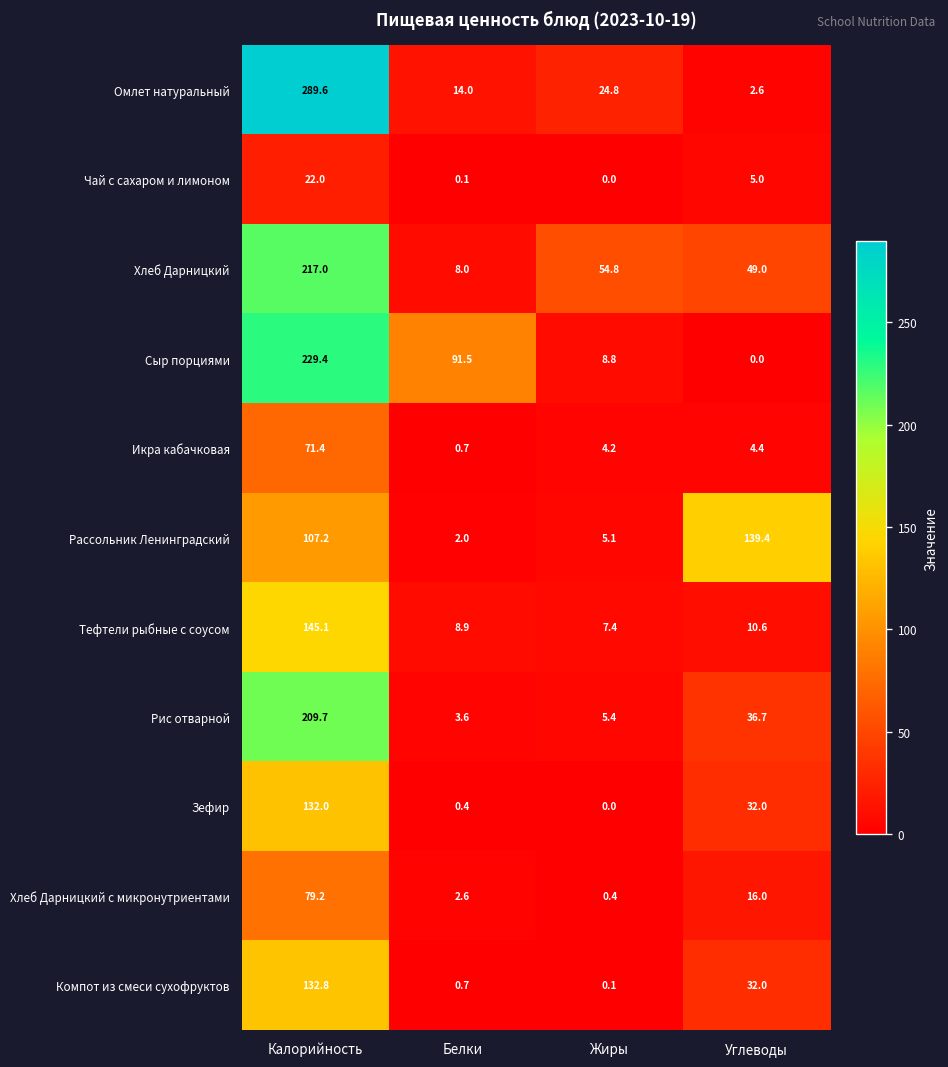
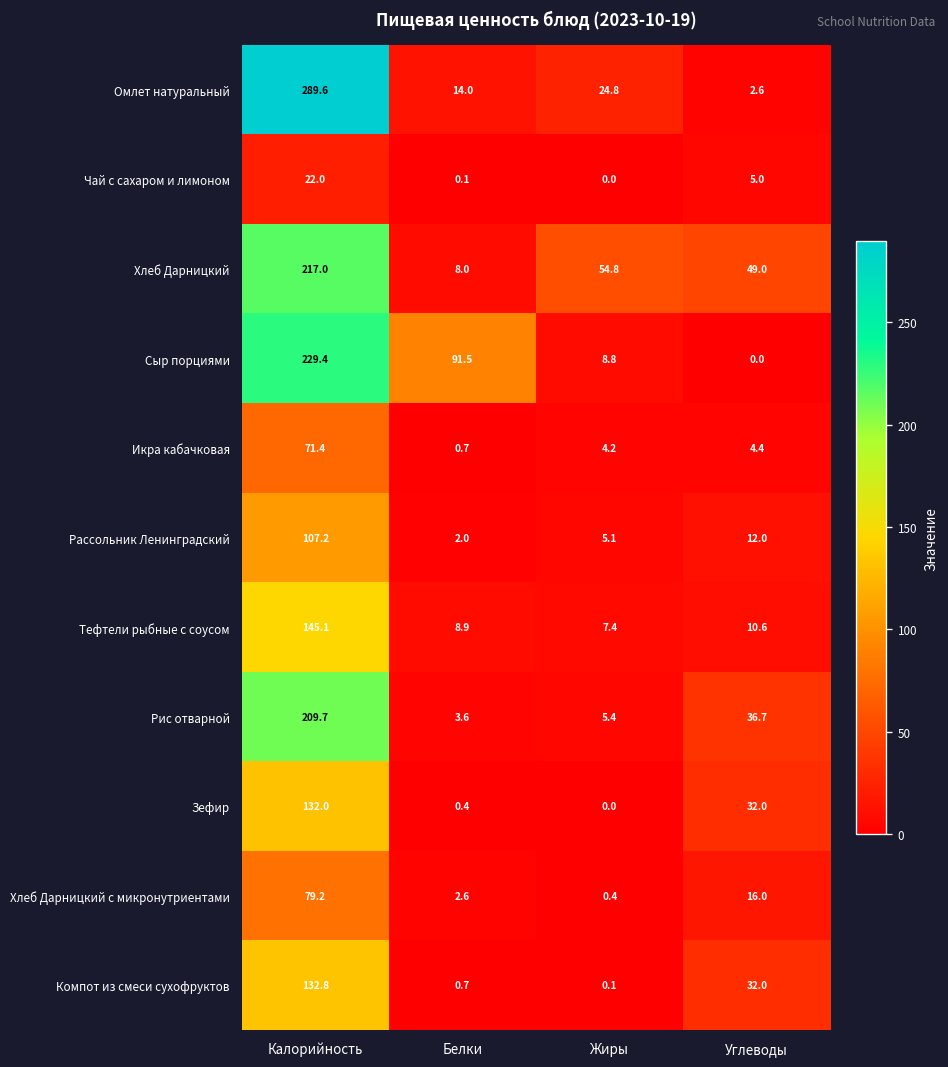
Рассольник Ленинградский, Углеводы: 139.4 -> 12.0
